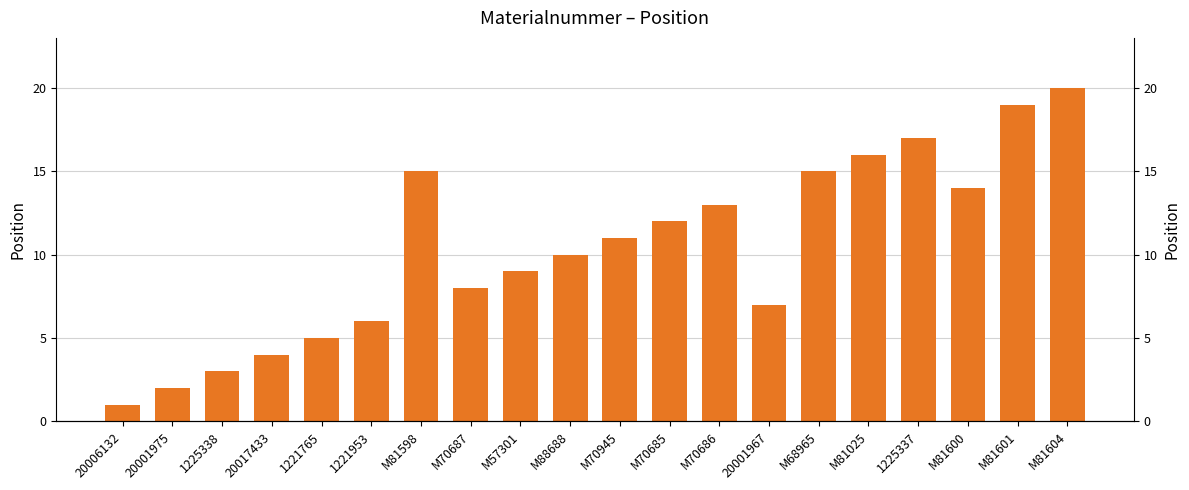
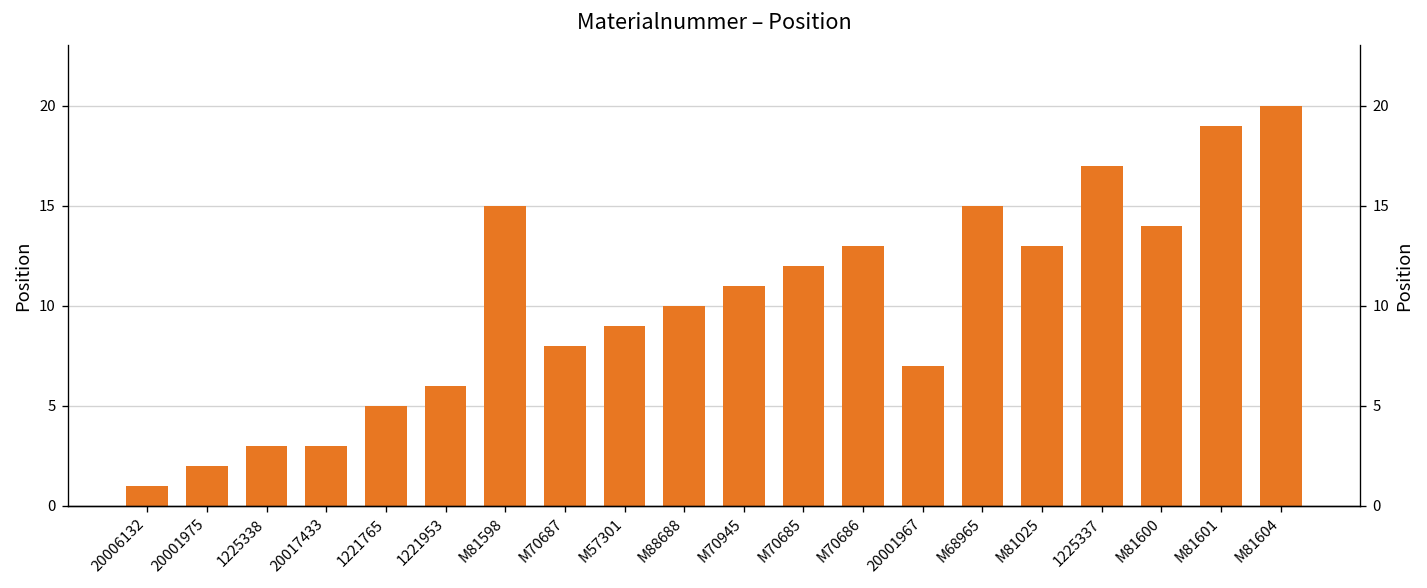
20017433: 4 -> 3
M81025: 16 -> 13
